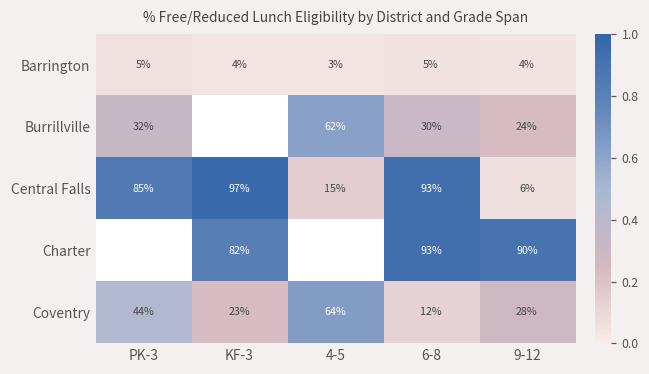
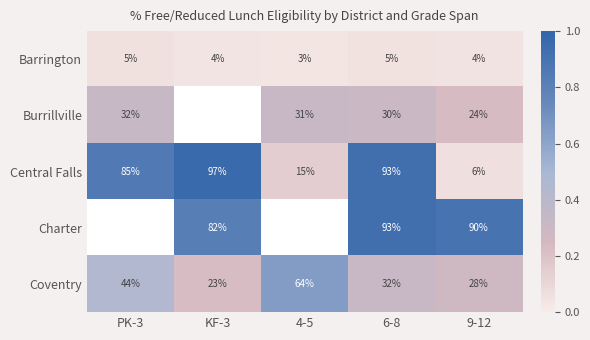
Burrillville, 4-5: 62% -> 31%
Coventry, 6-8: 12% -> 32%
